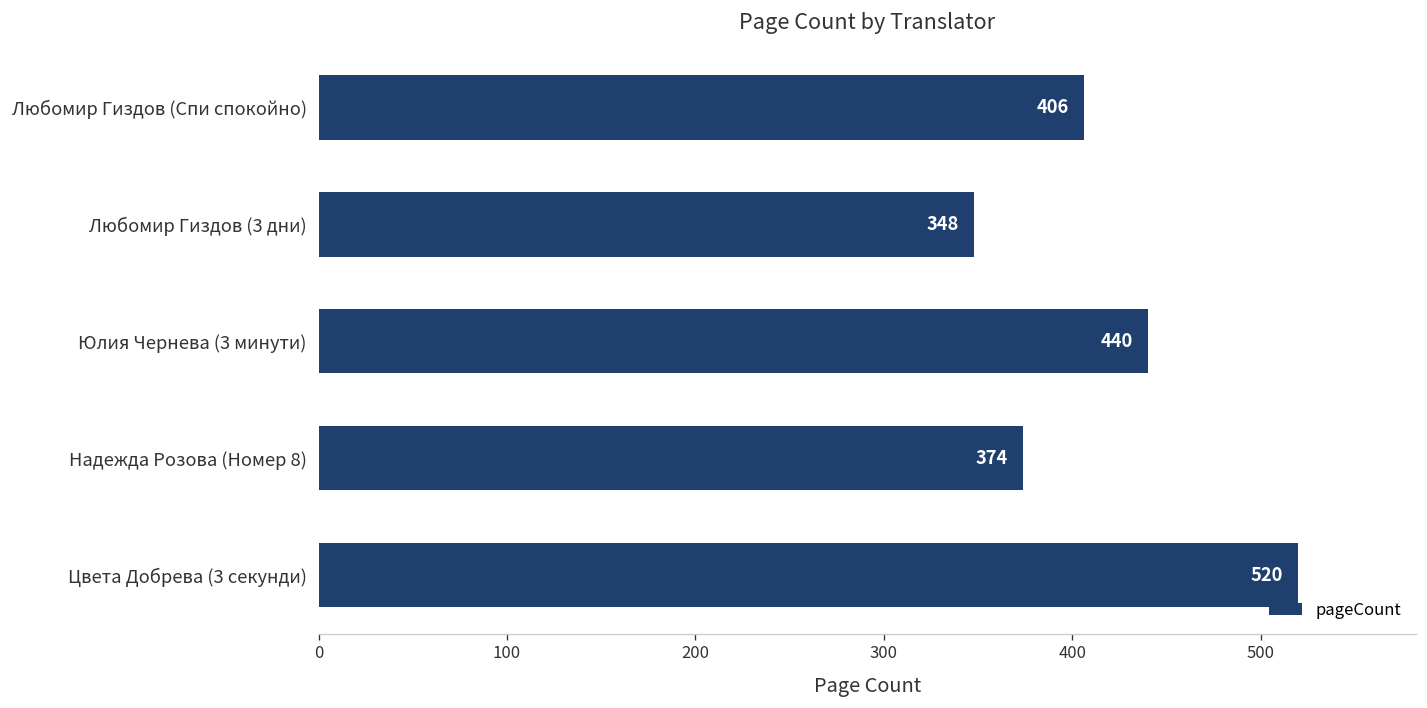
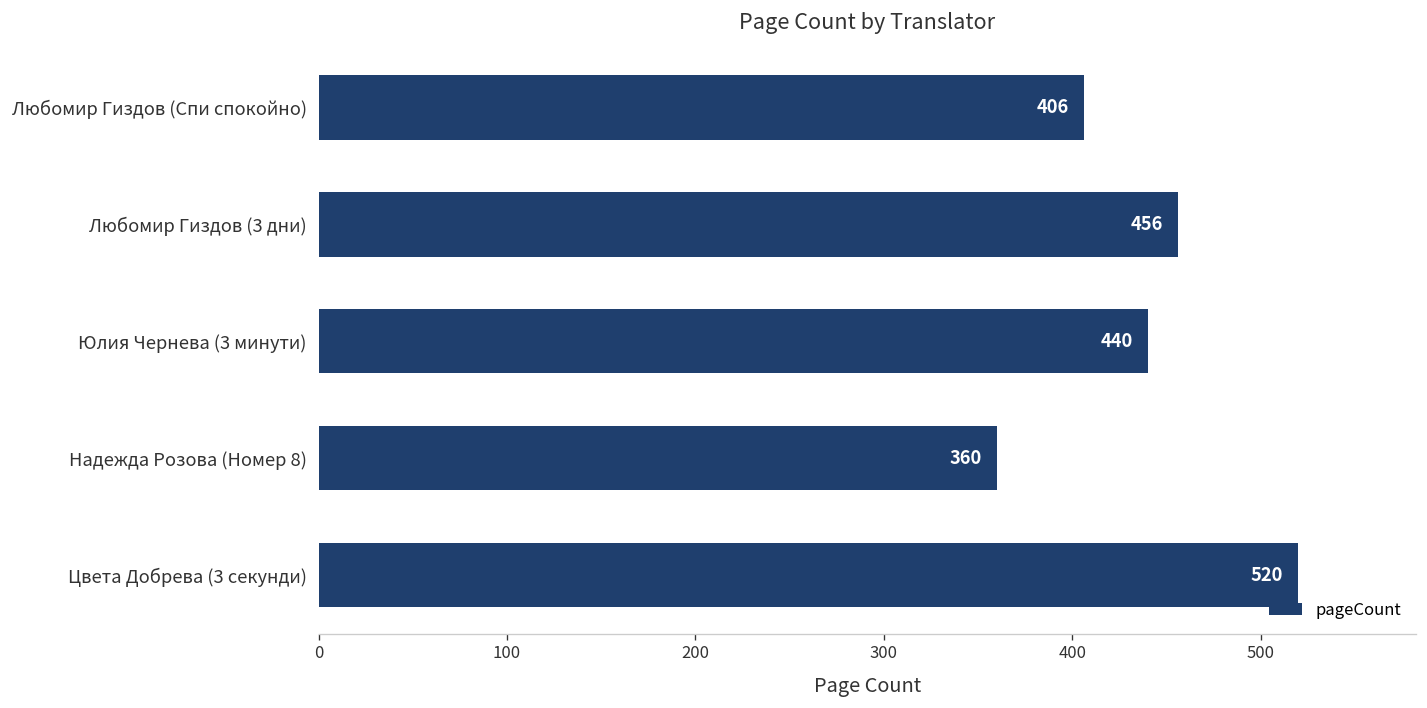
Любомир Гиздов (3 дни): 348 -> 456
Надежда Розова (Номер 8): 374 -> 360
